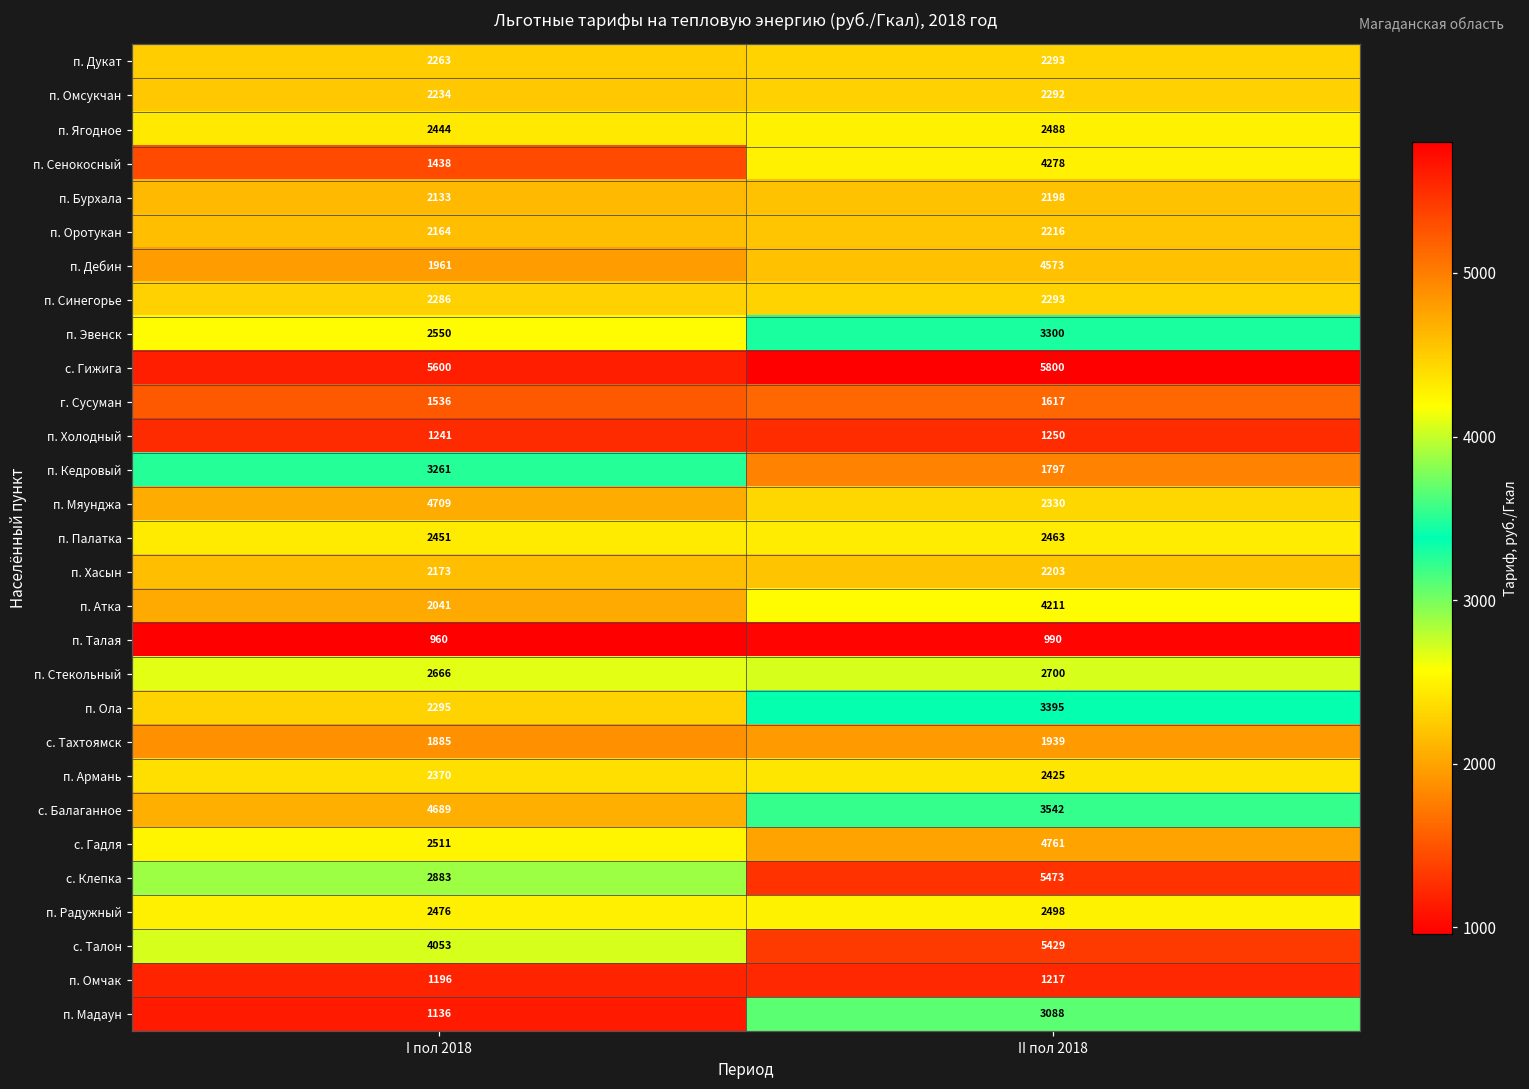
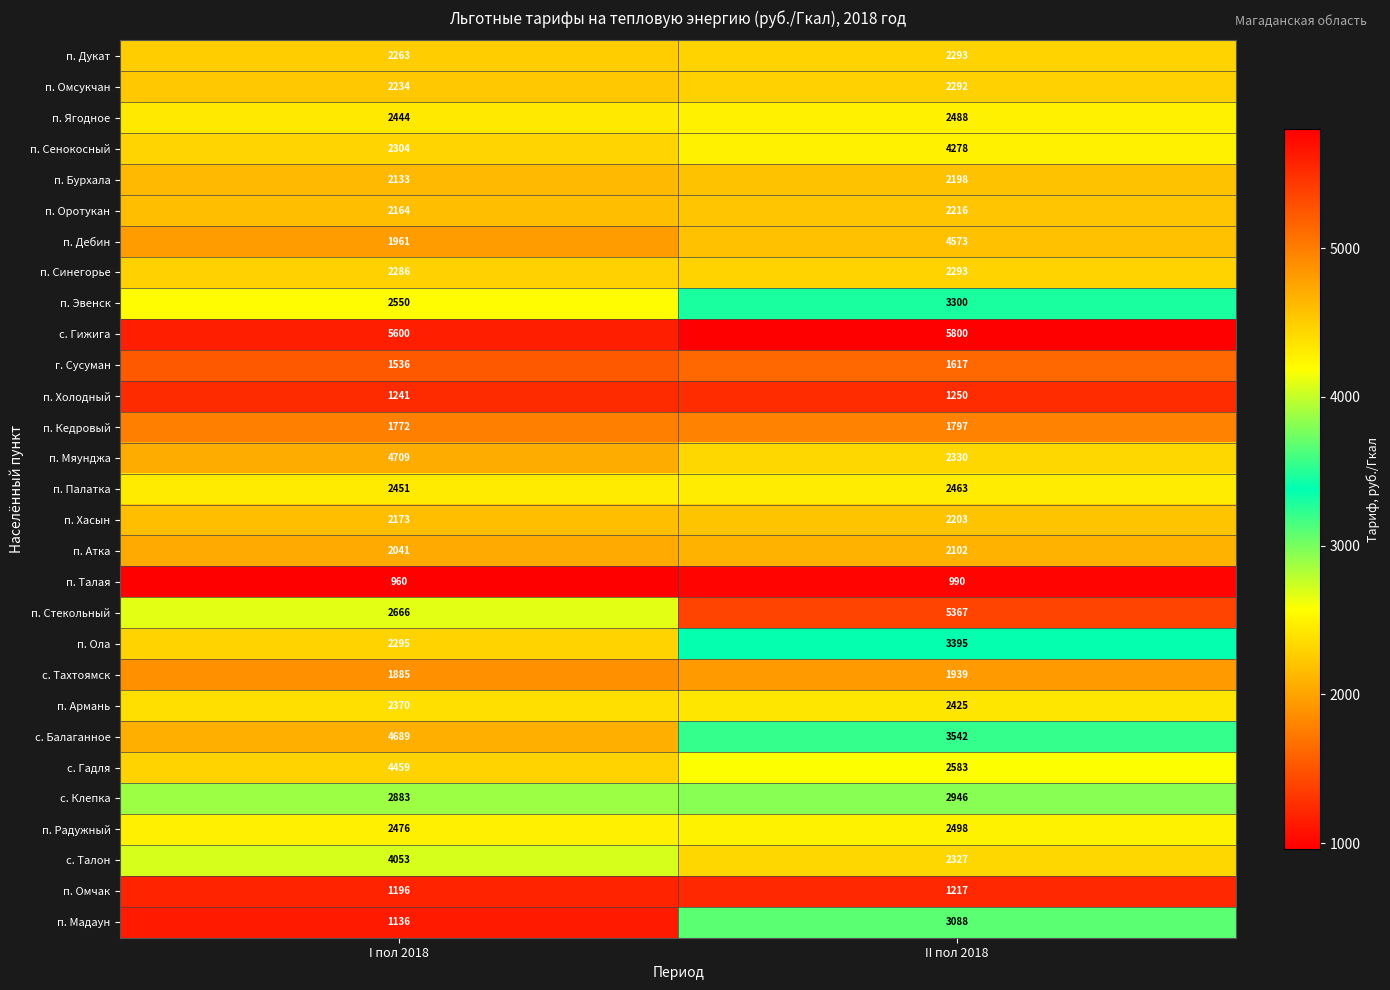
п. Сенокосный, I пол 2018: 1438 -> 2304
п. Кедровый, I пол 2018: 3261 -> 1772
п. Атка, II пол 2018: 4211 -> 2102
п. Стекольный, II пол 2018: 2700 -> 5367
с. Гадля, I пол 2018: 2511 -> 4459
с. Гадля, II пол 2018: 4761 -> 2583
с. Клепка, II пол 2018: 5473 -> 2946
с. Талон, II пол 2018: 5429 -> 2327
